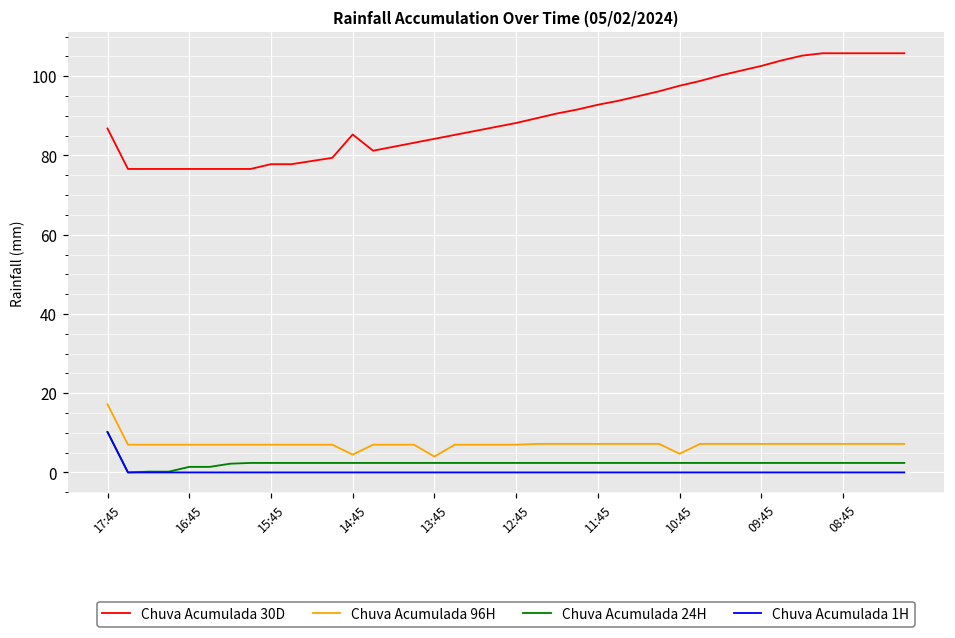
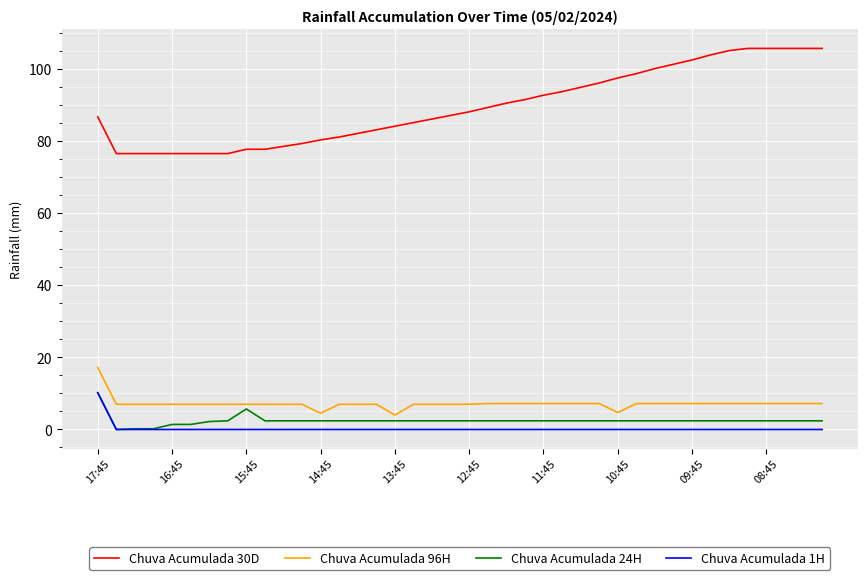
Chuva Acumulada 24H, 15:45: 2 -> 6
Chuva Acumulada 30D, 14:45: 85 -> 80
